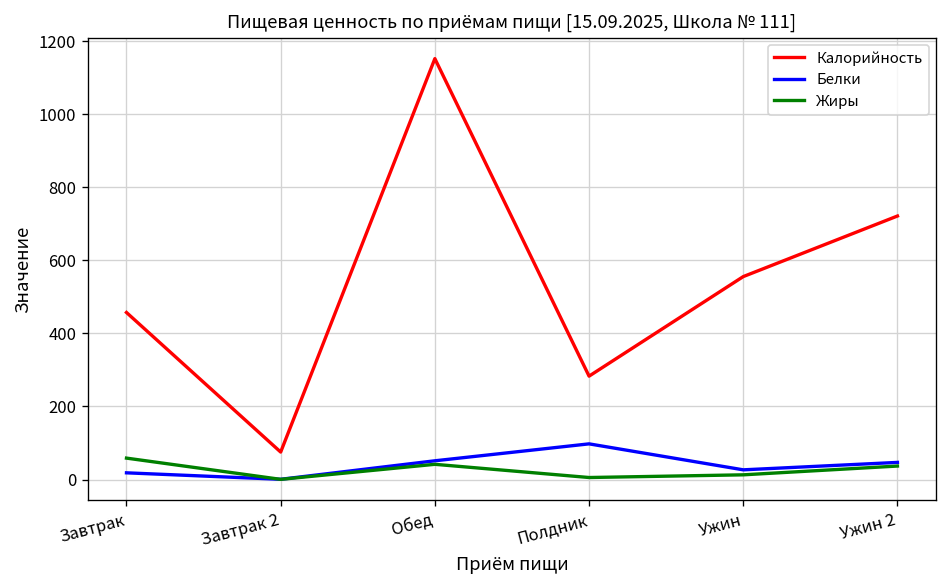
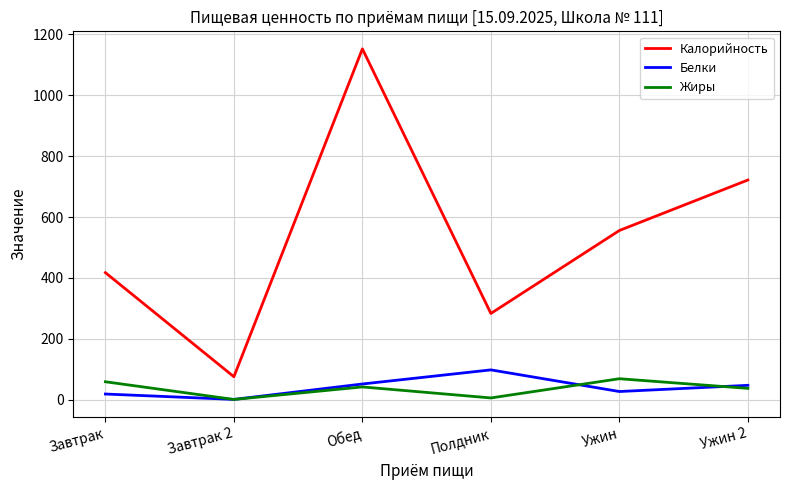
Калорийность, Завтрак: 460 -> 420
Жиры, Ужин: 10 -> 70
